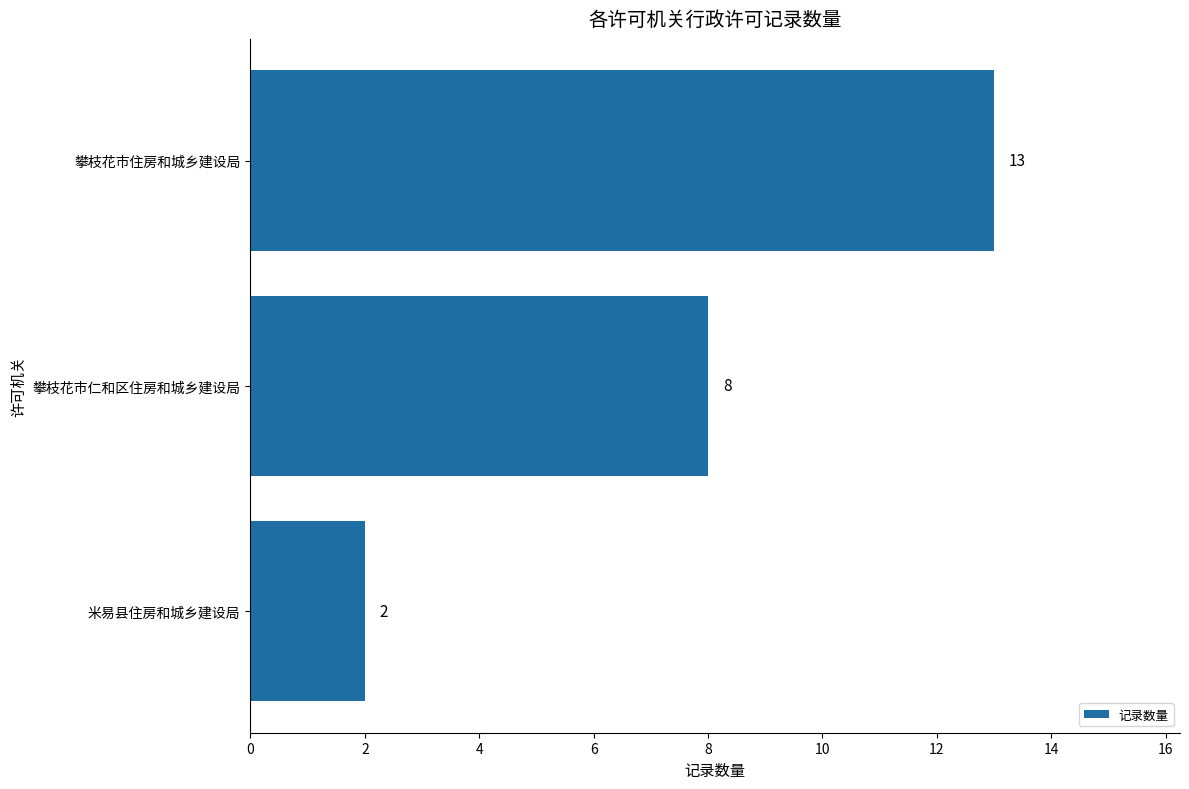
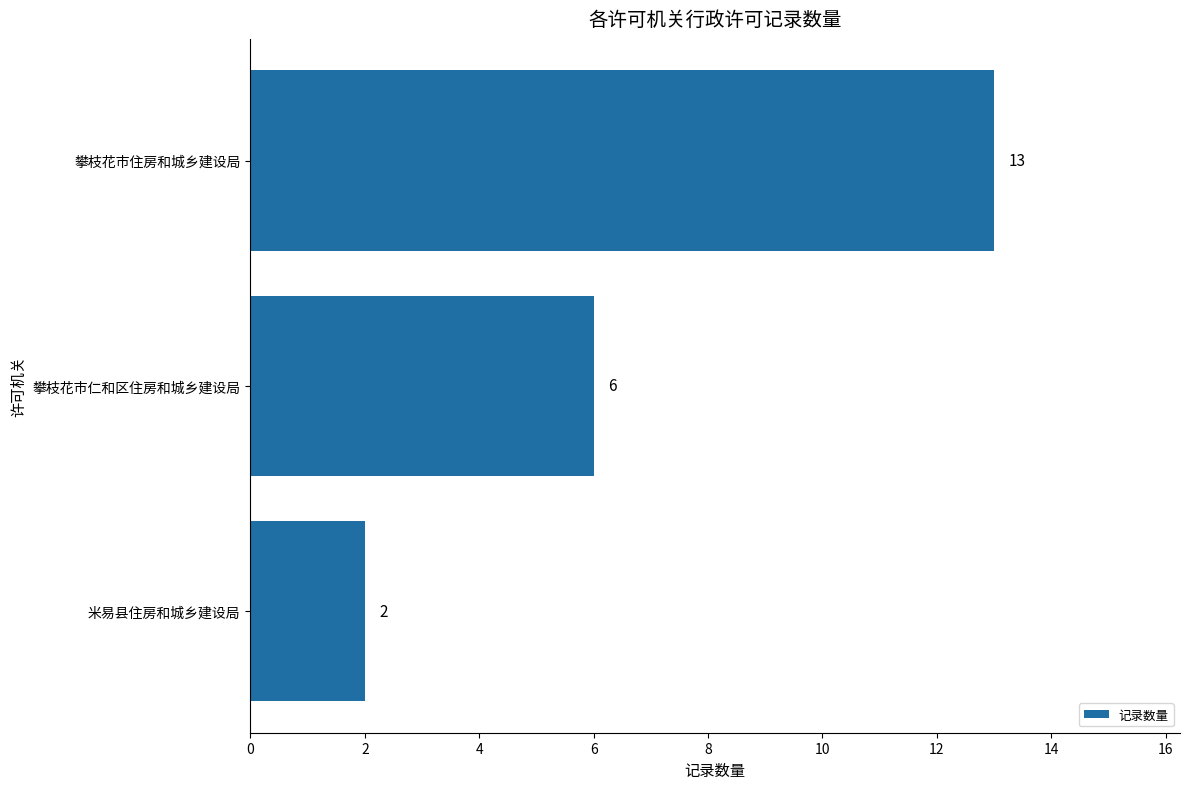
攀枝花市仁和区住房和城乡建设局: 8 -> 6
